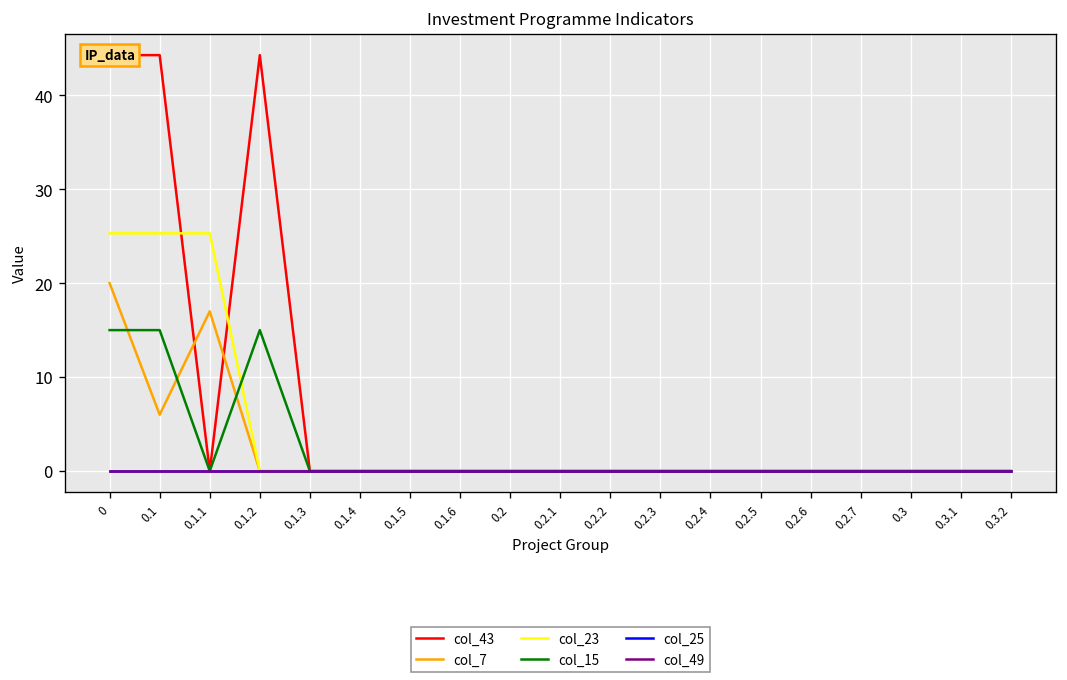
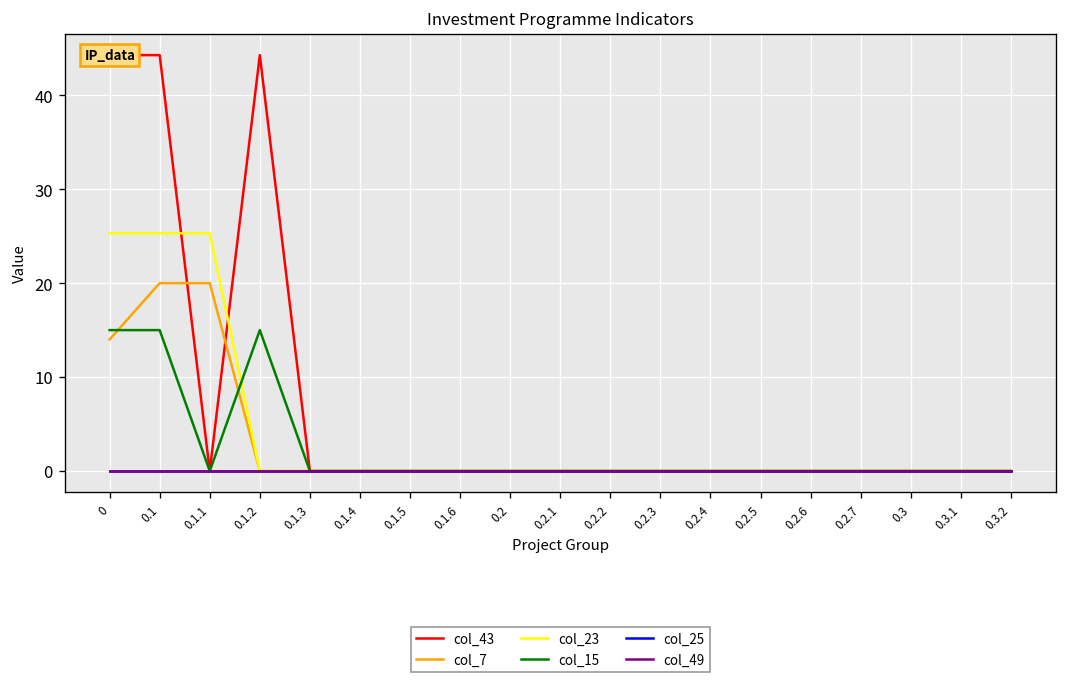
col_7, 0: 20 -> 14
col_7, 0.1: 6 -> 20
col_7, 0.1.1: 17 -> 20
